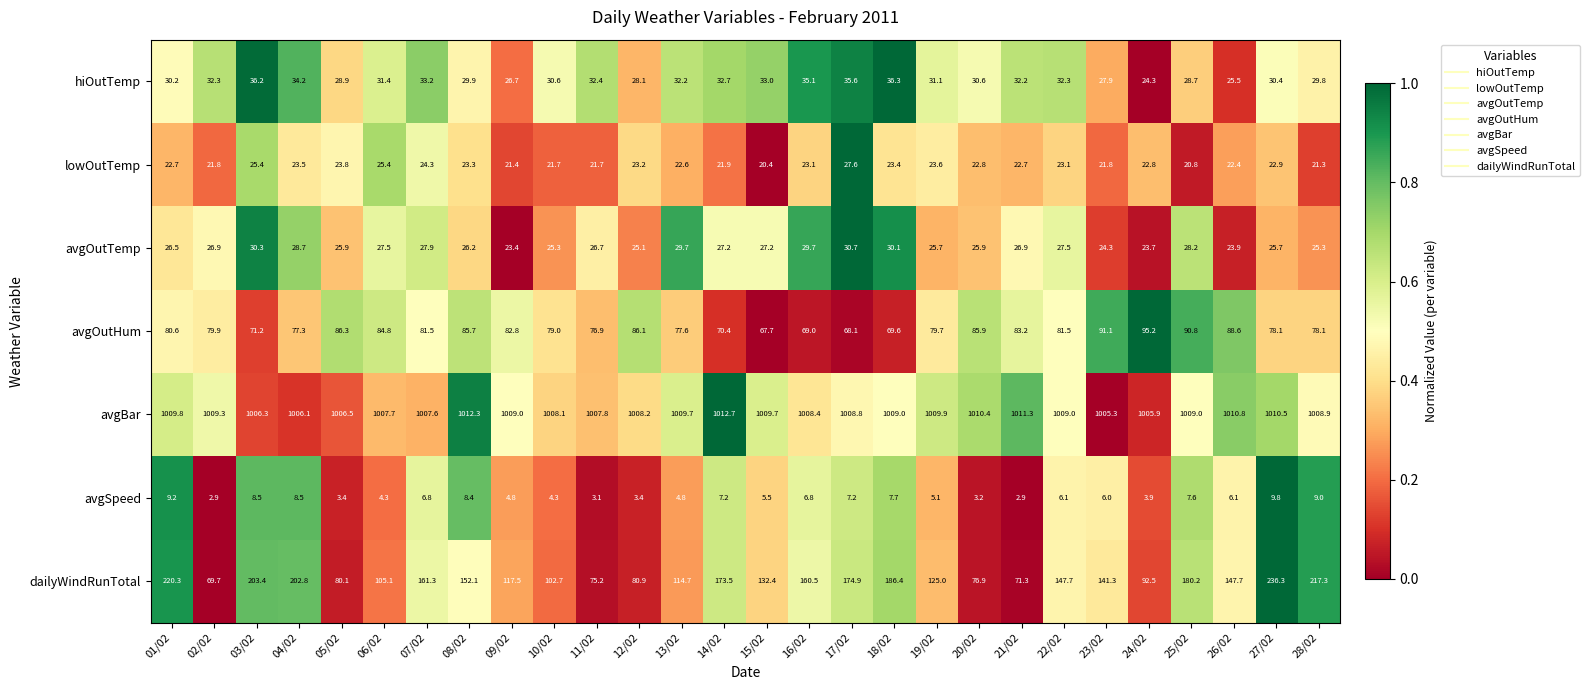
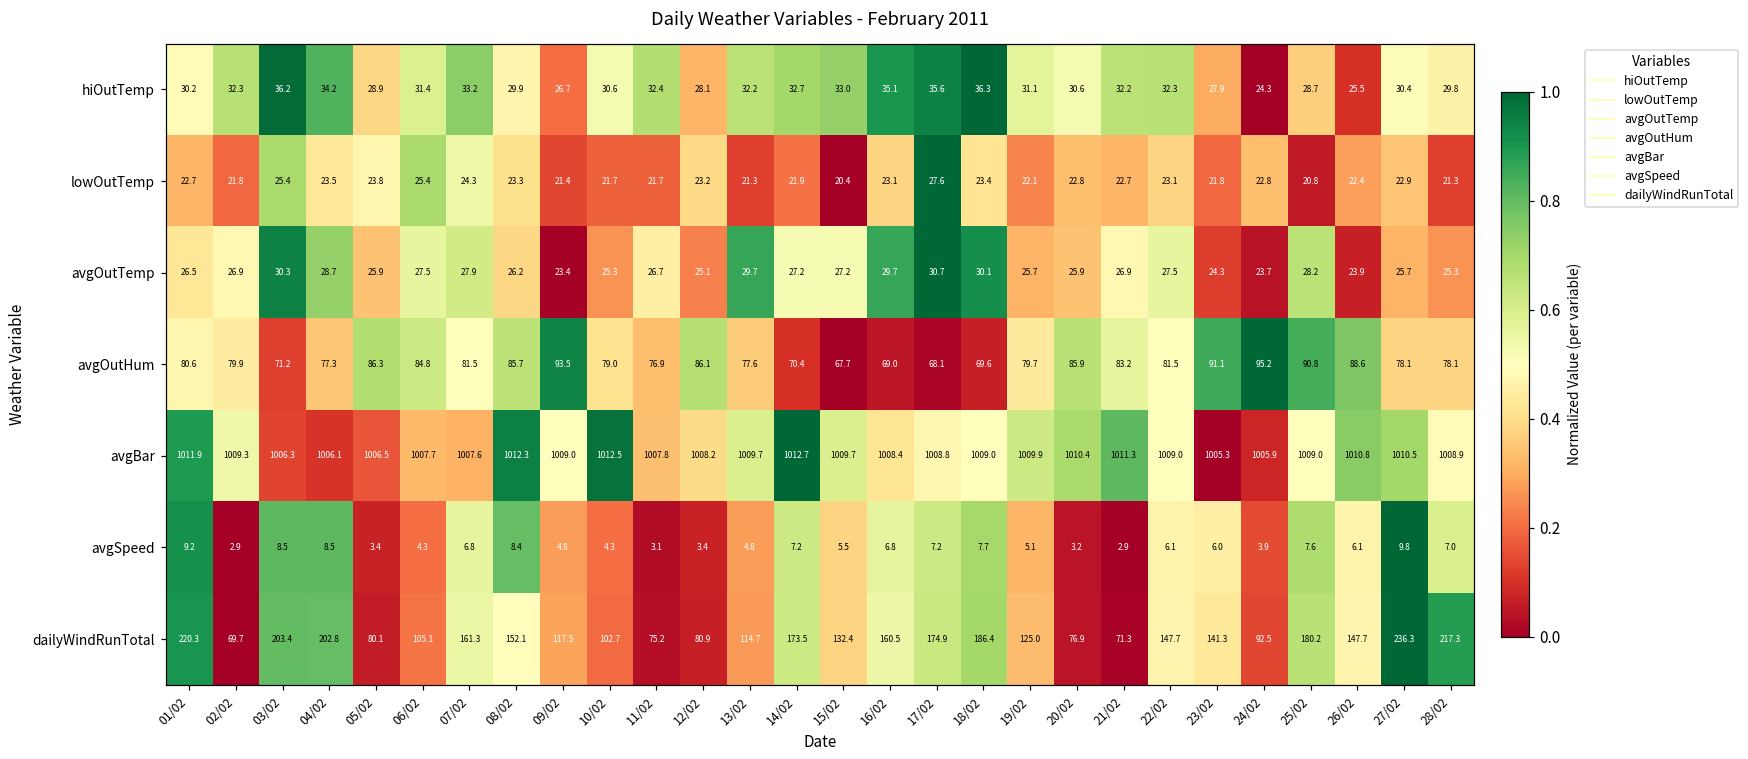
lowOutTemp, 13/02: 22.6 -> 21.3
lowOutTemp, 19/02: 23.6 -> 22.1
avgOutHum, 09/02: 82.8 -> 93.5
avgBar, 01/02: 1009.8 -> 1011.9
avgBar, 10/02: 1008.1 -> 1012.5
avgSpeed, 28/02: 9.0 -> 7.0
